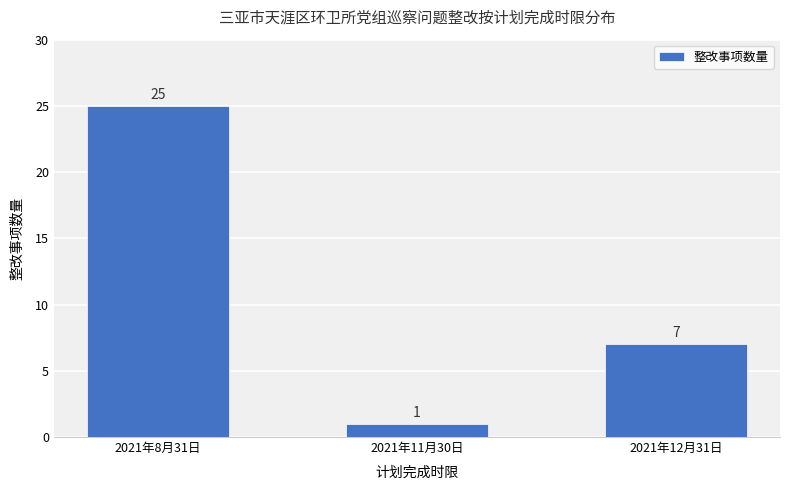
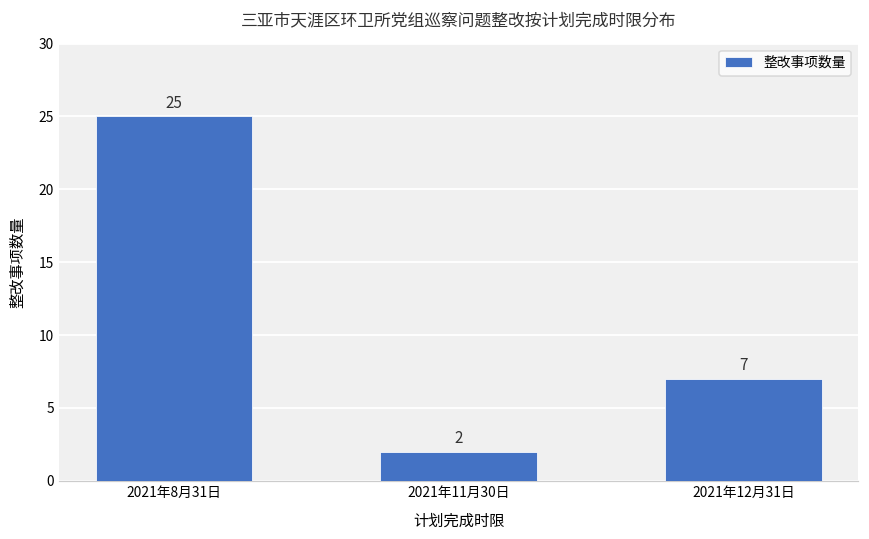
2021年11月30日: 1 -> 2
